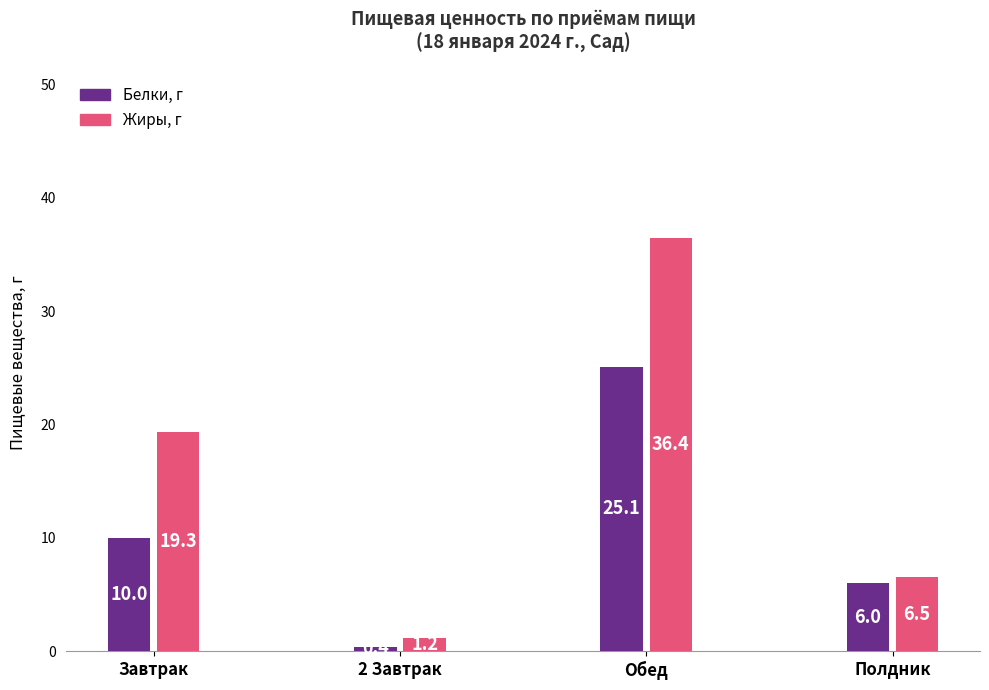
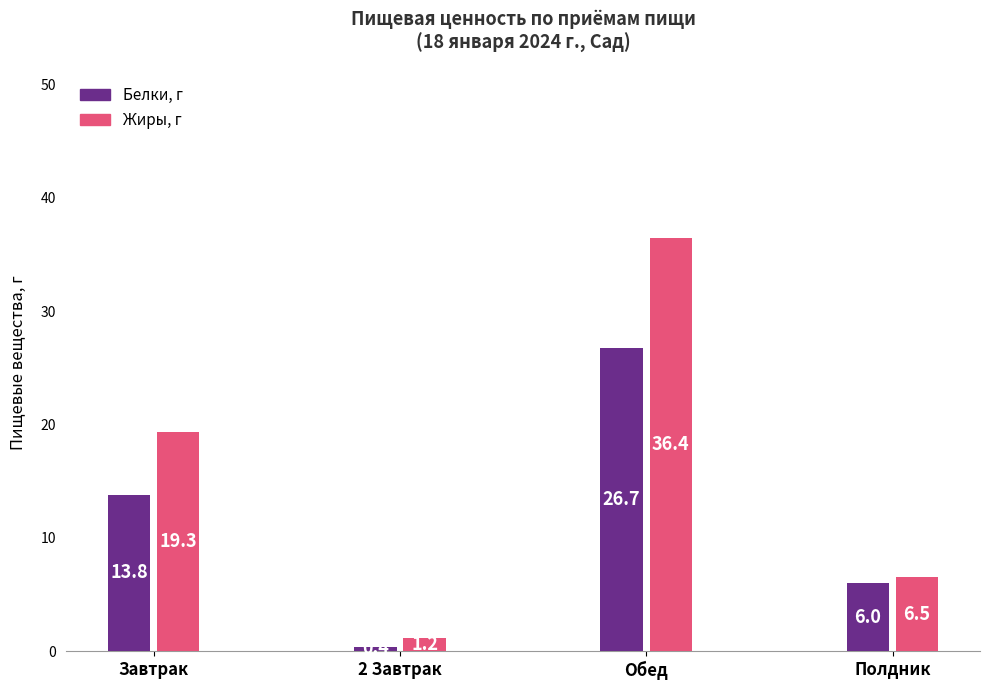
Белки, г, Завтрак: 10.0 -> 13.8
Белки, г, Обед: 25.1 -> 26.7
